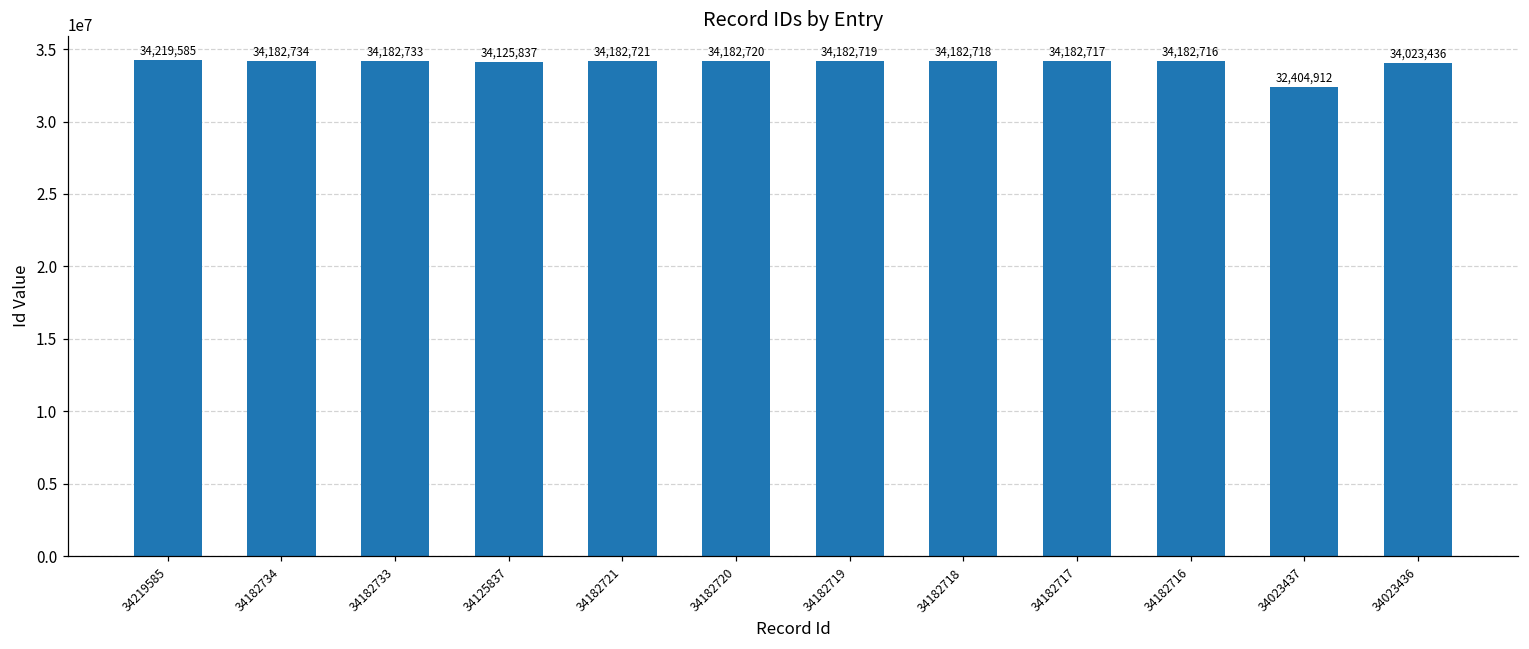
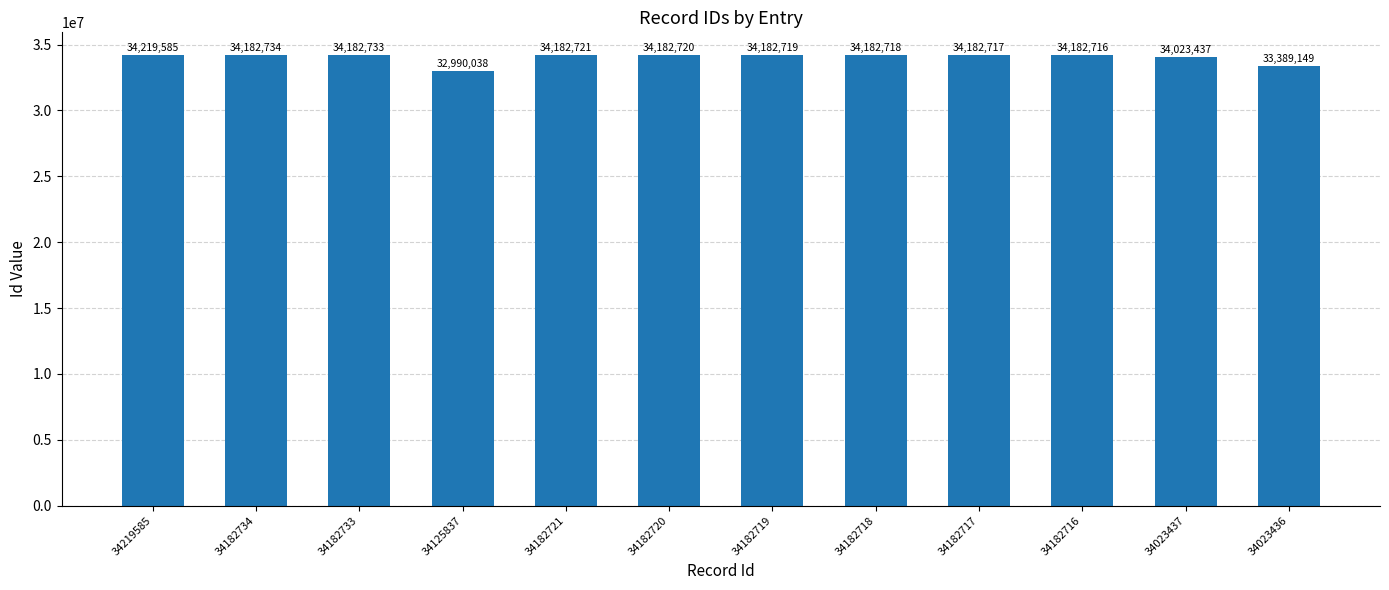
34125837: 34,125,837 -> 32,990,038
34023437: 32,404,912 -> 34,023,437
34023436: 34,023,436 -> 33,389,149
